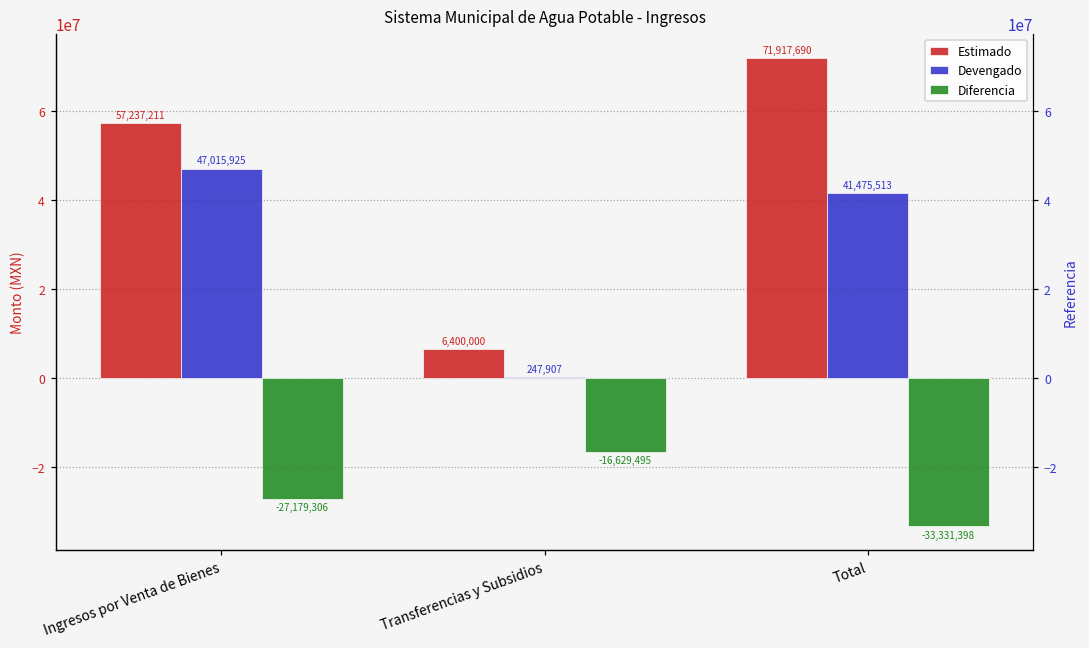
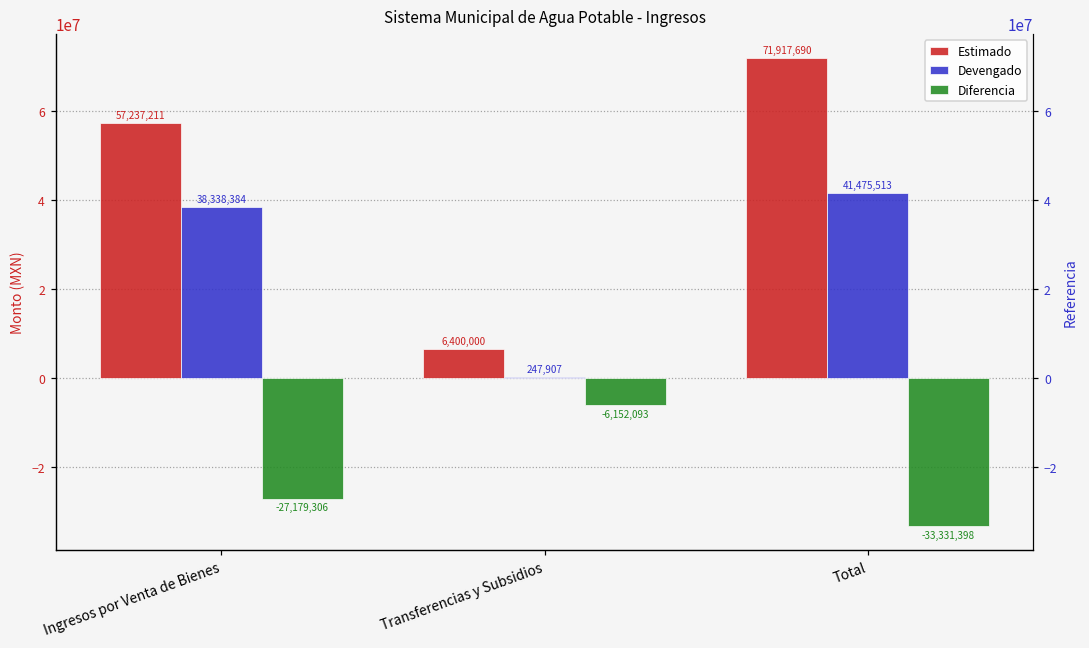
Devengado, Ingresos por Venta de Bienes: 47,015,925 -> 38,338,384
Diferencia, Transferencias y Subsidios: -16,629,495 -> -6,152,093
